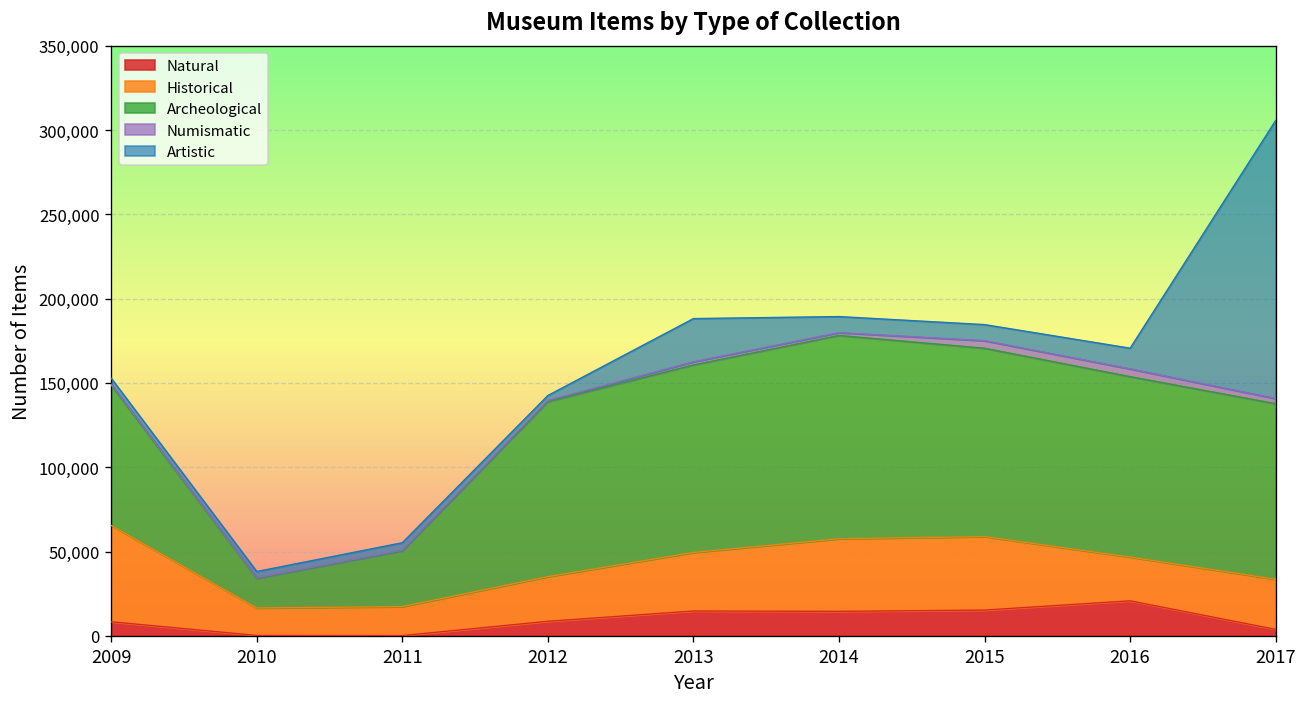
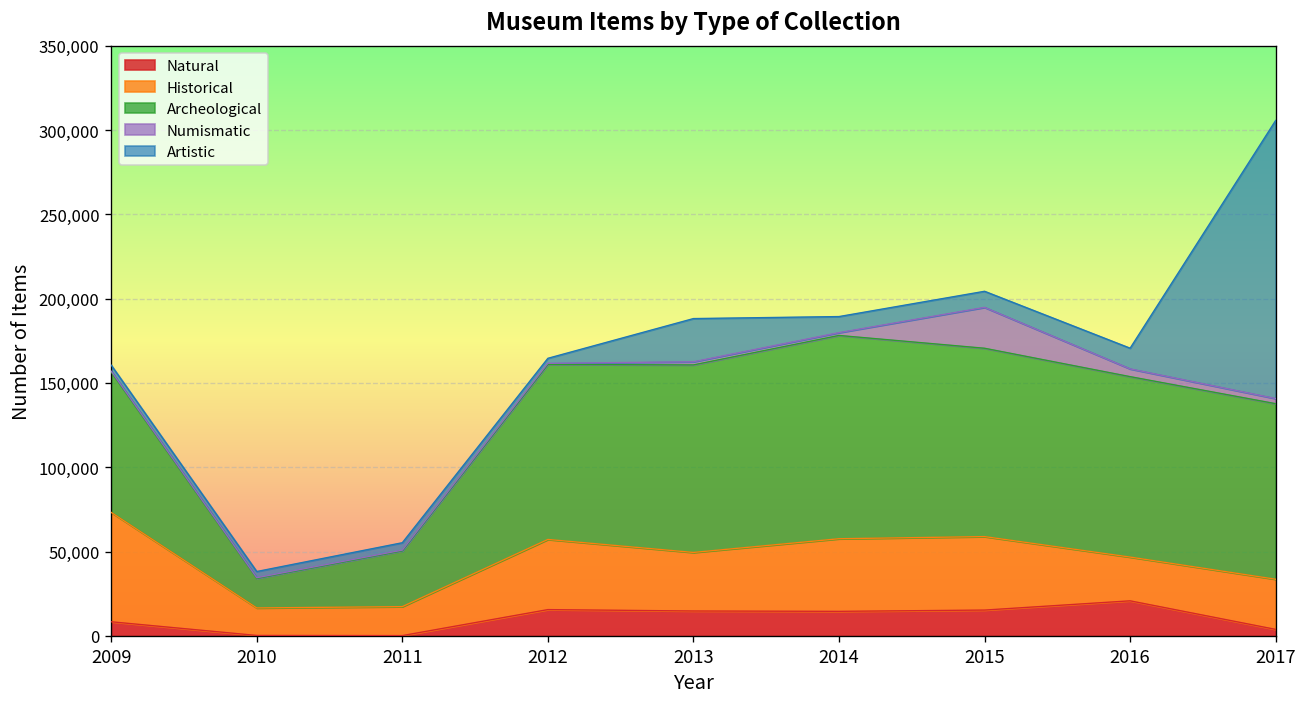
Historical, 2009: 57,000 -> 65,000
Natural, 2012: 9,000 -> 16,000
Historical, 2012: 26,000 -> 42,000
Numismatic, 2015: 4,000 -> 24,000
